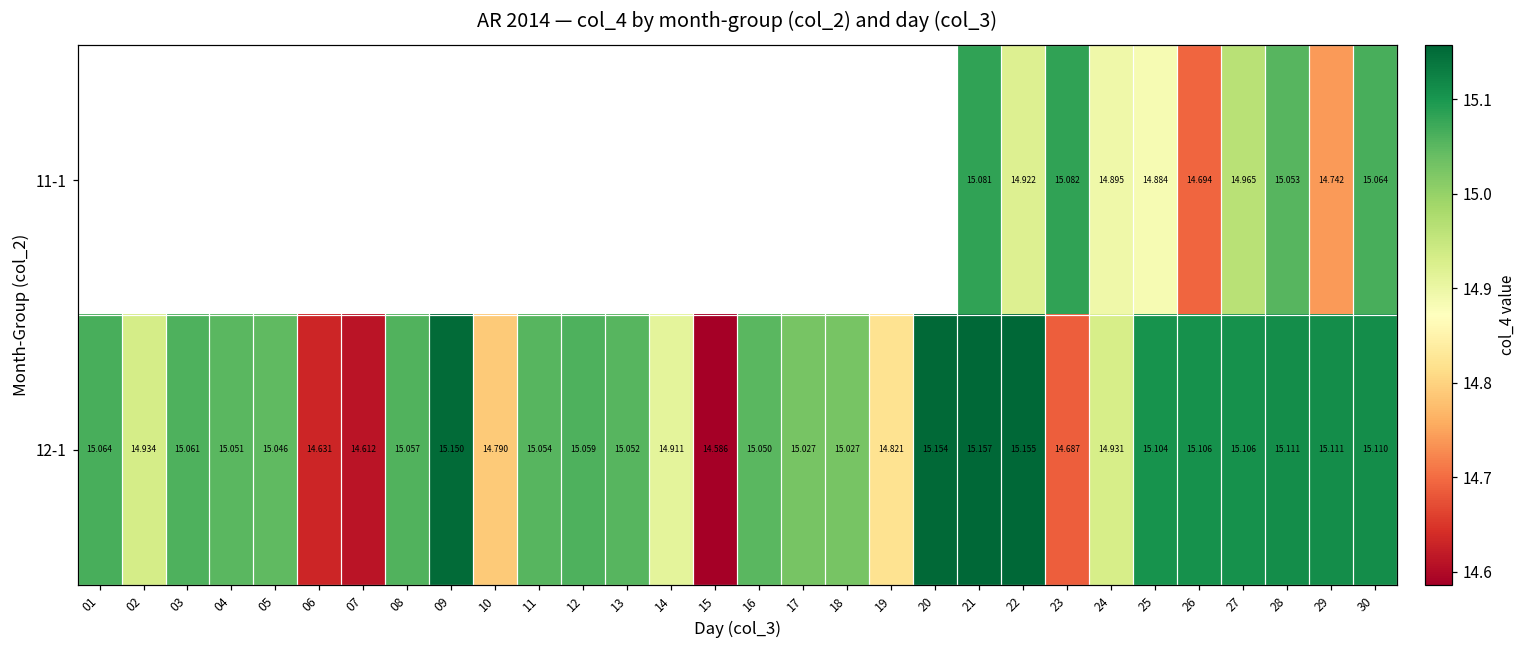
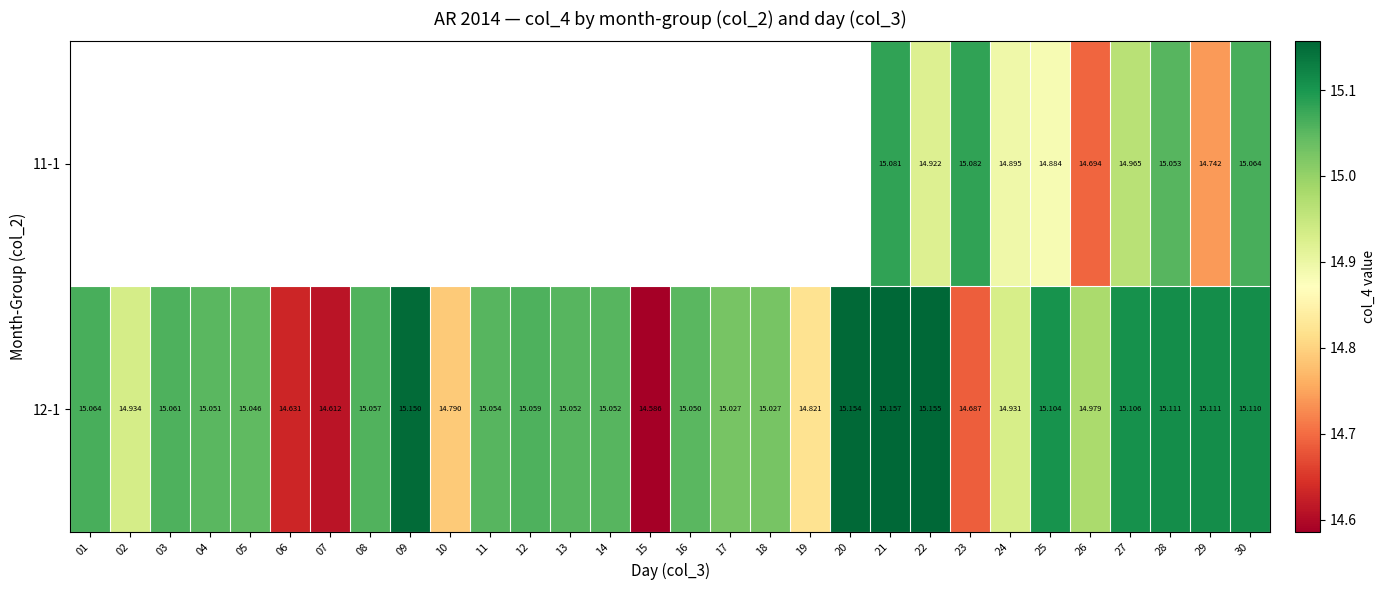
12-1, 14: 14.911 -> 15.052
12-1, 26: 15.106 -> 14.979
